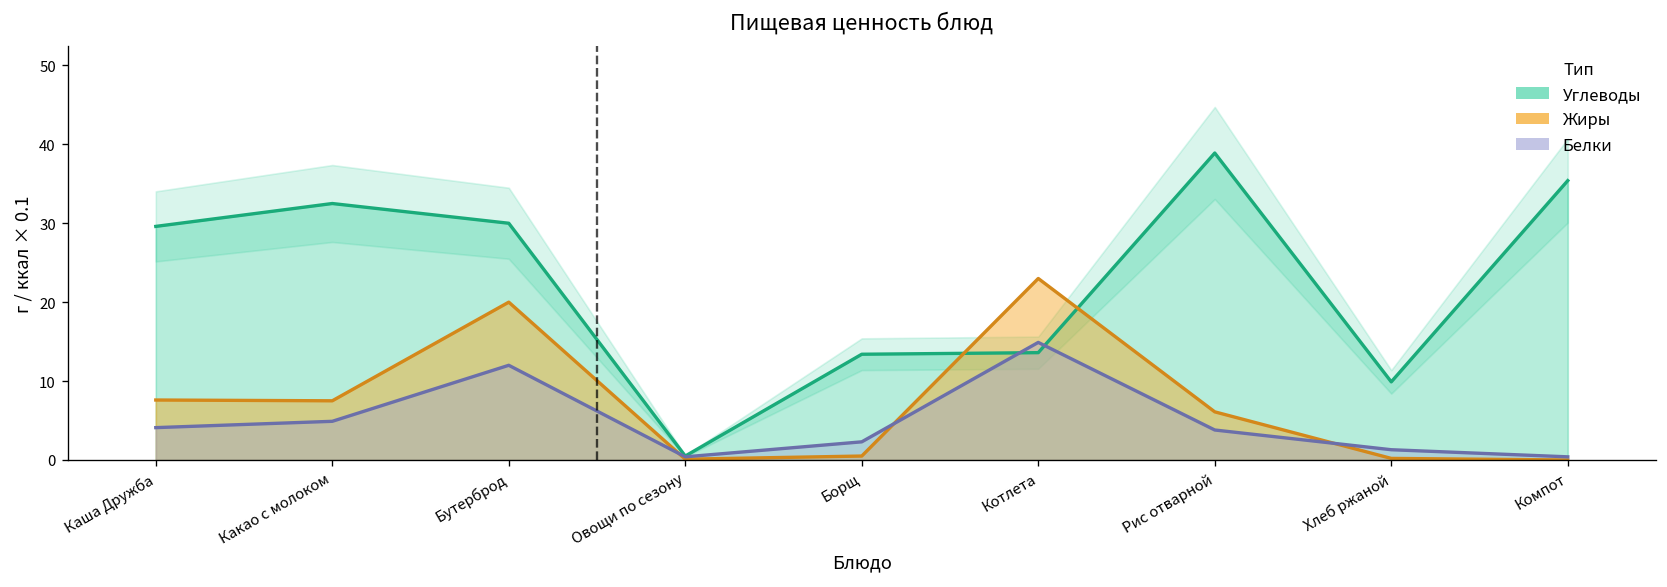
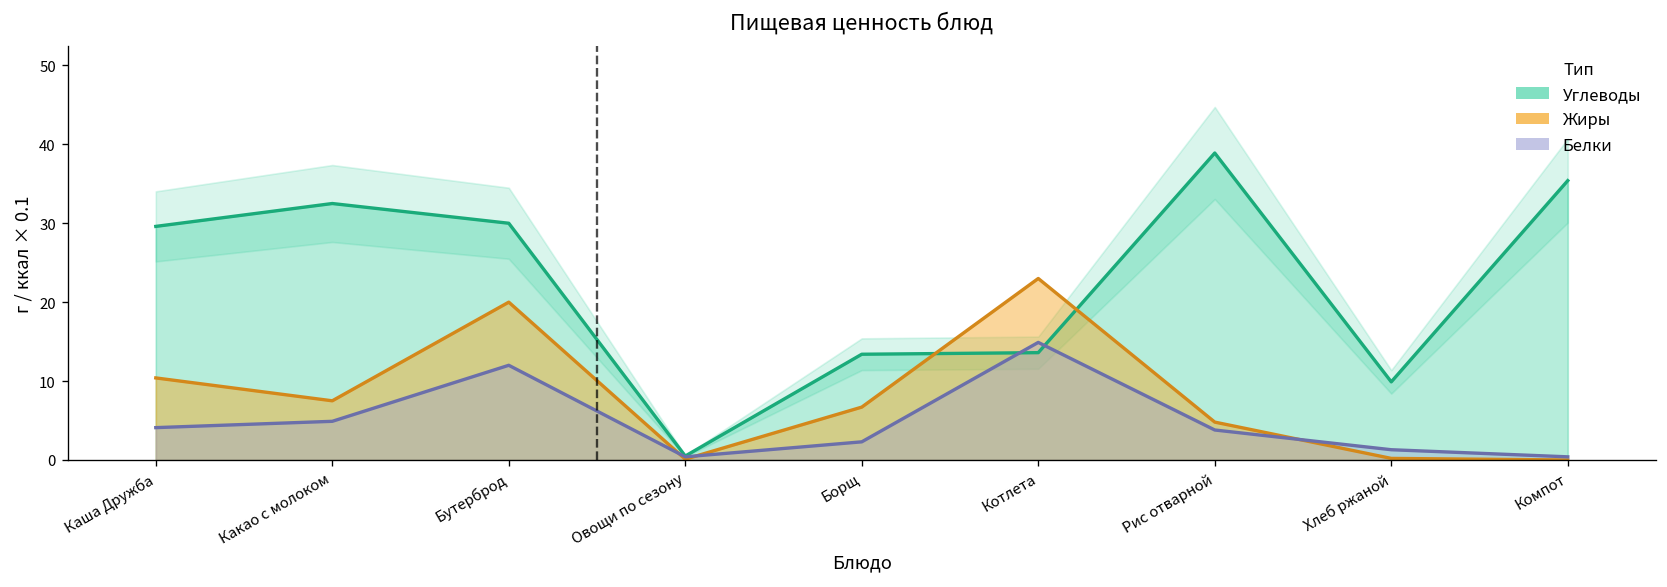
Жиры, Каша Дружба: 8 -> 10
Жиры, Борщ: 1 -> 7
Жиры, Рис отварной: 6 -> 5
